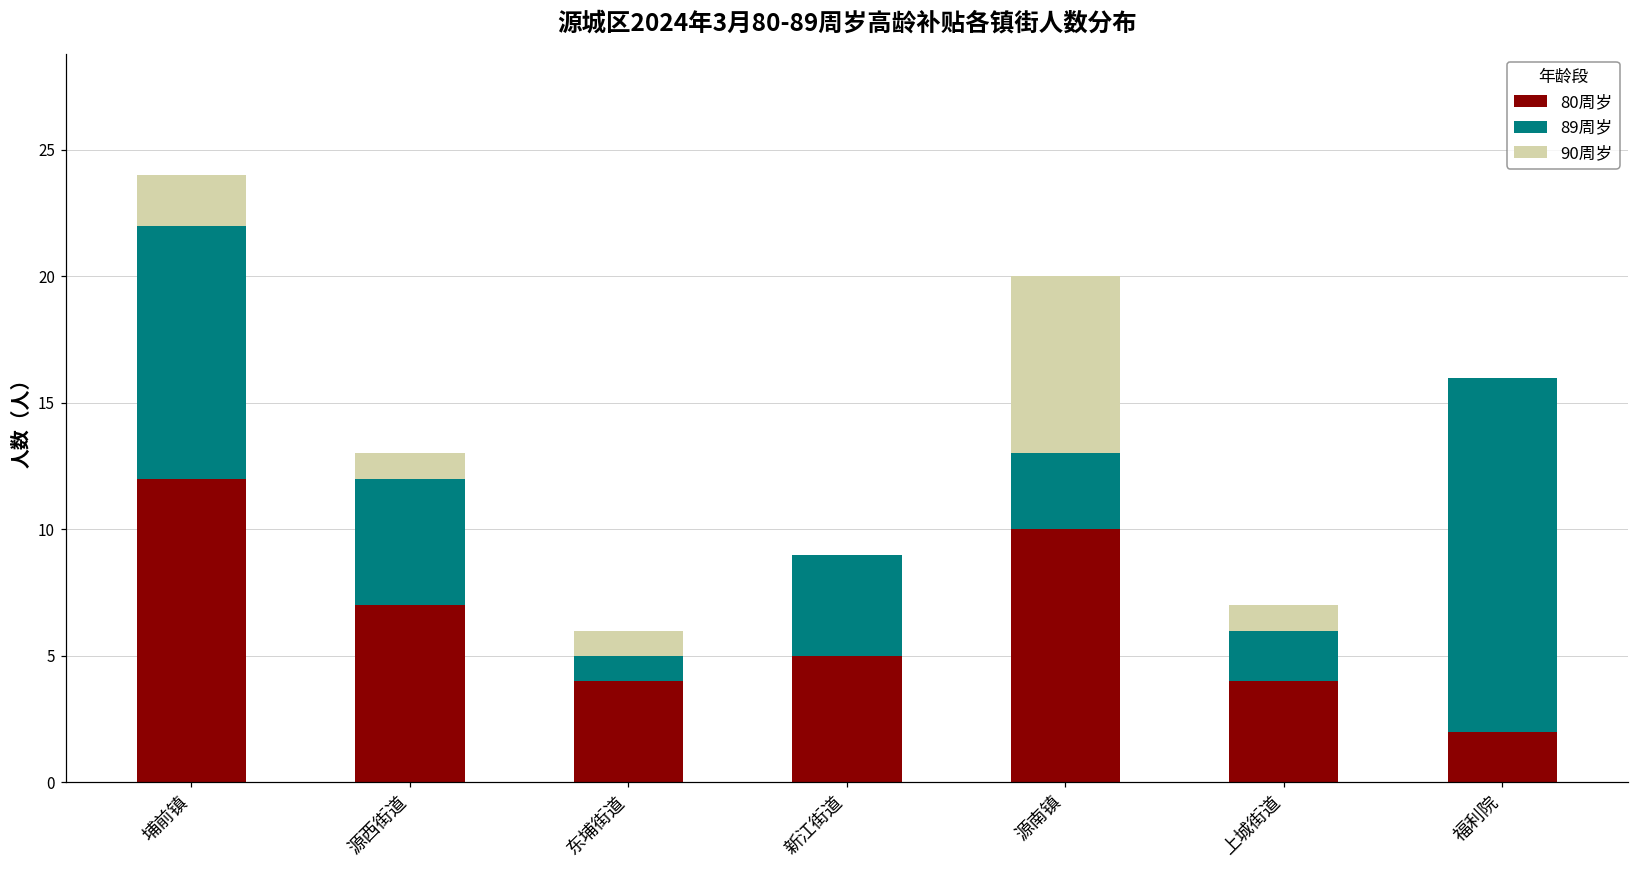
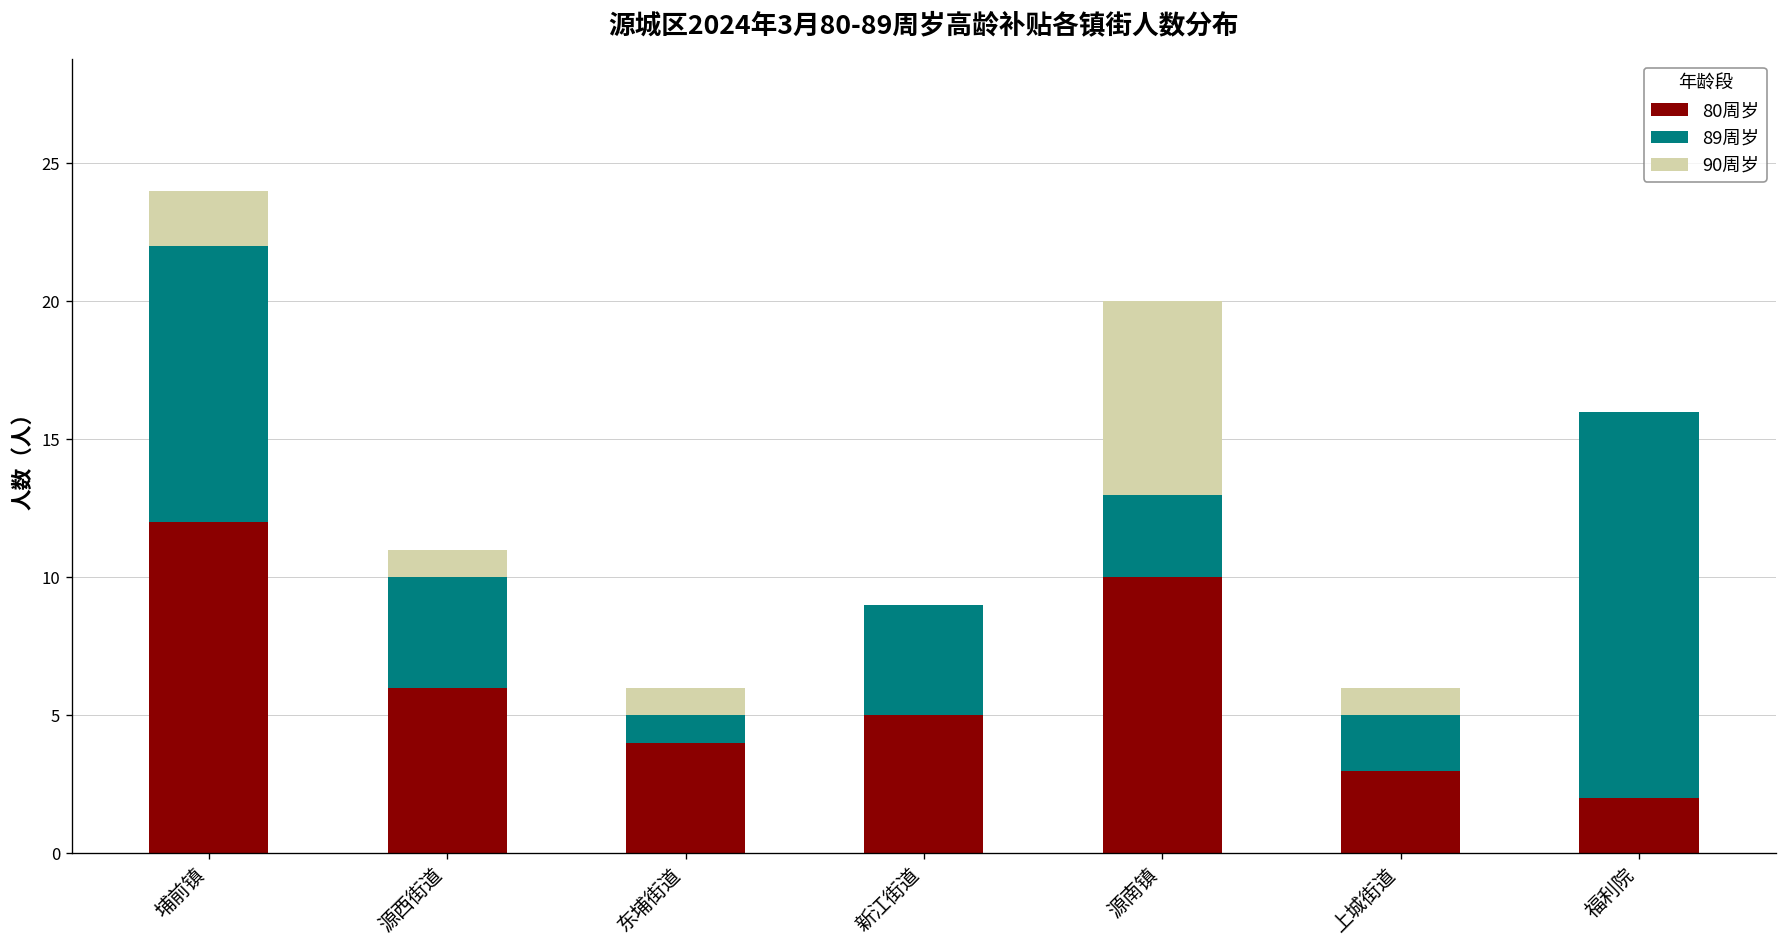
80周岁, 源西街道: 7 -> 6
89周岁, 源西街道: 5 -> 4
80周岁, 上城街道: 4 -> 3
